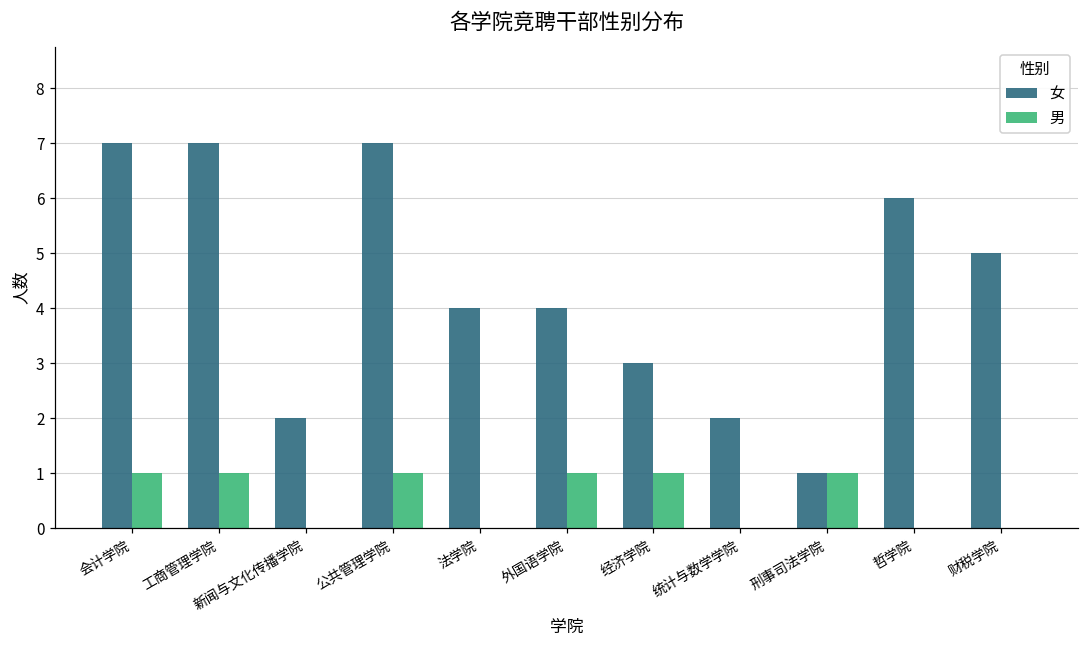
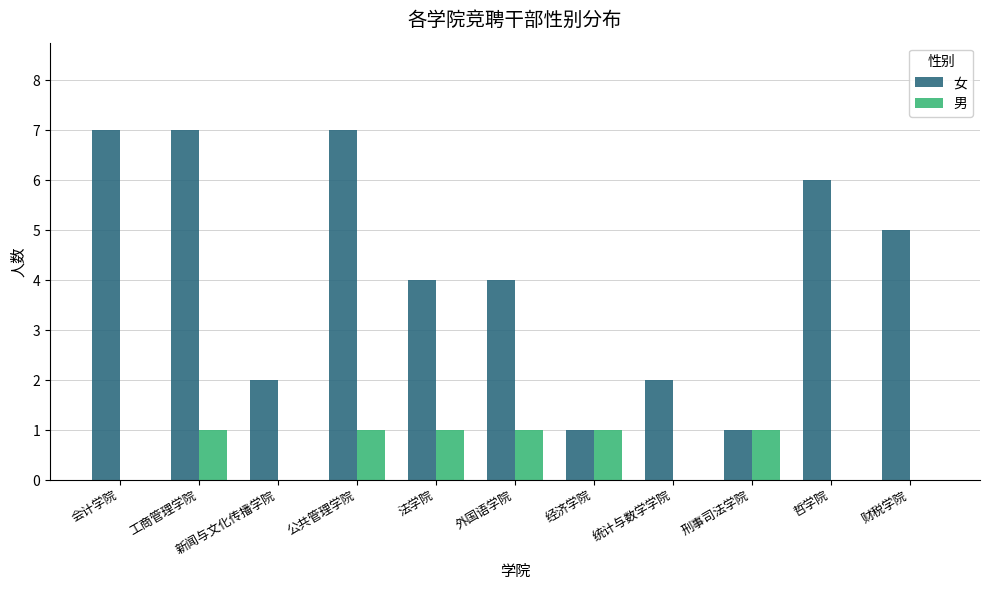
男, 会计学院: 1 -> 0
男, 法学院: 0 -> 1
女, 经济学院: 3 -> 1
